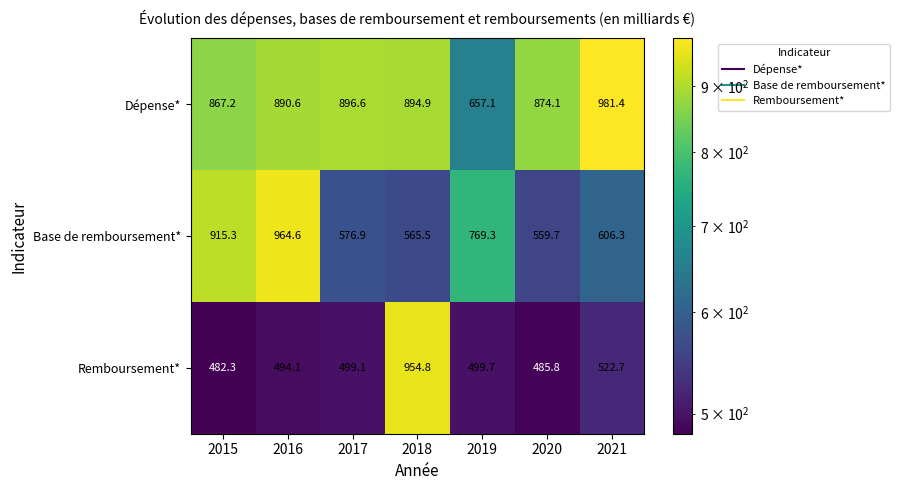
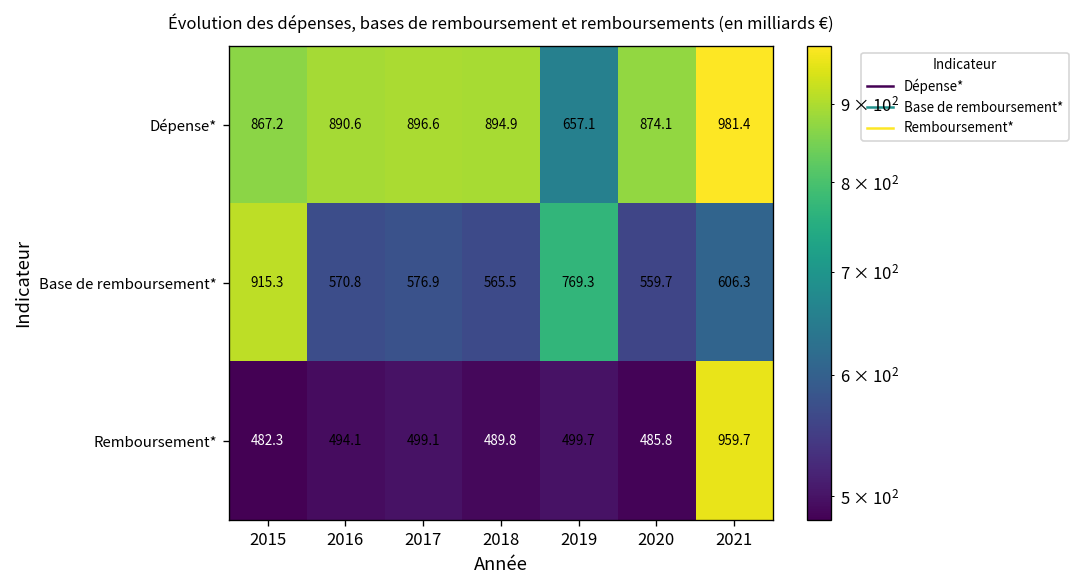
Base de remboursement*, 2016: 964.6 -> 570.8
Remboursement*, 2018: 954.8 -> 489.8
Remboursement*, 2021: 522.7 -> 959.7
